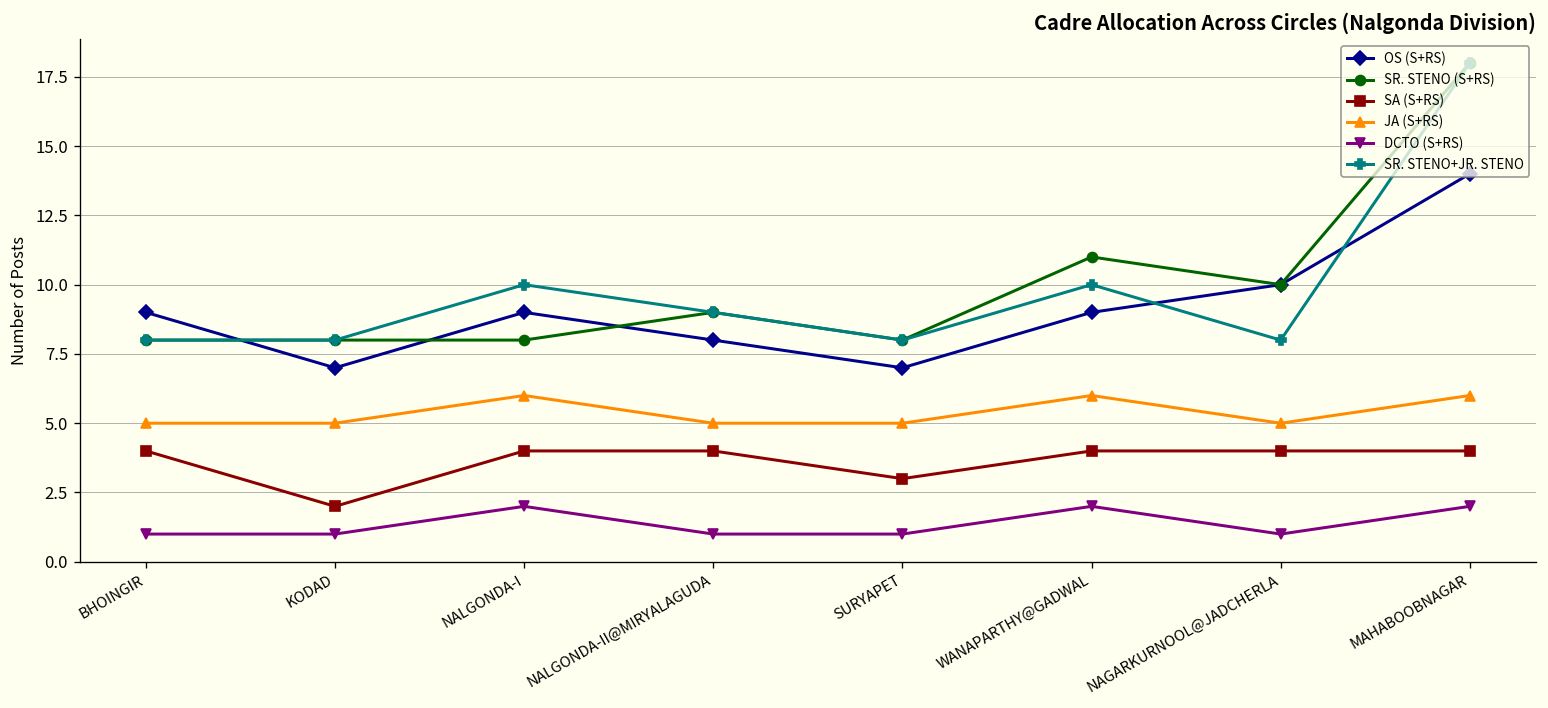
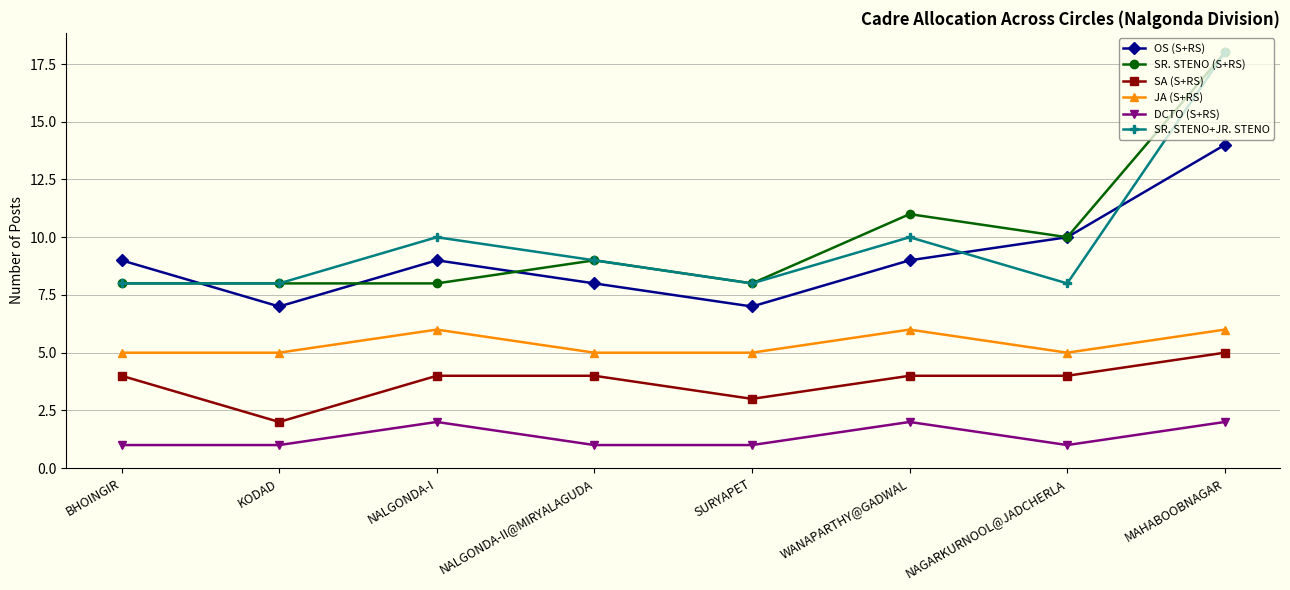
SA (S+RS), MAHABOOBNAGAR: 4 -> 5
